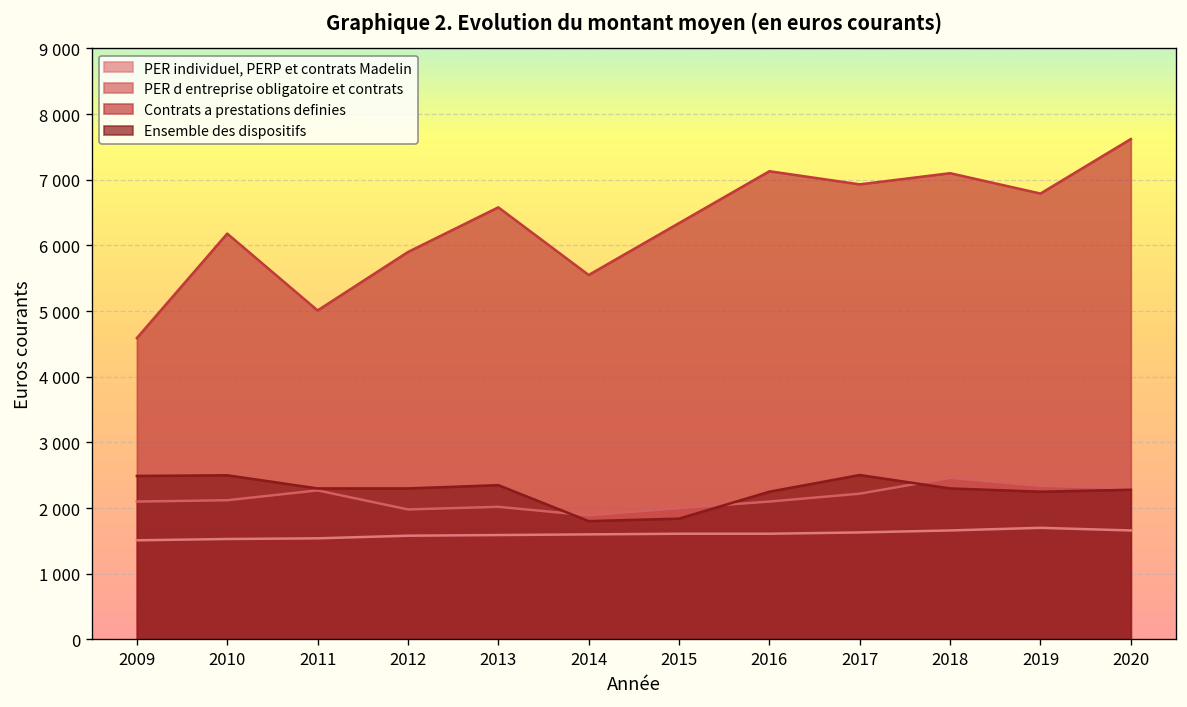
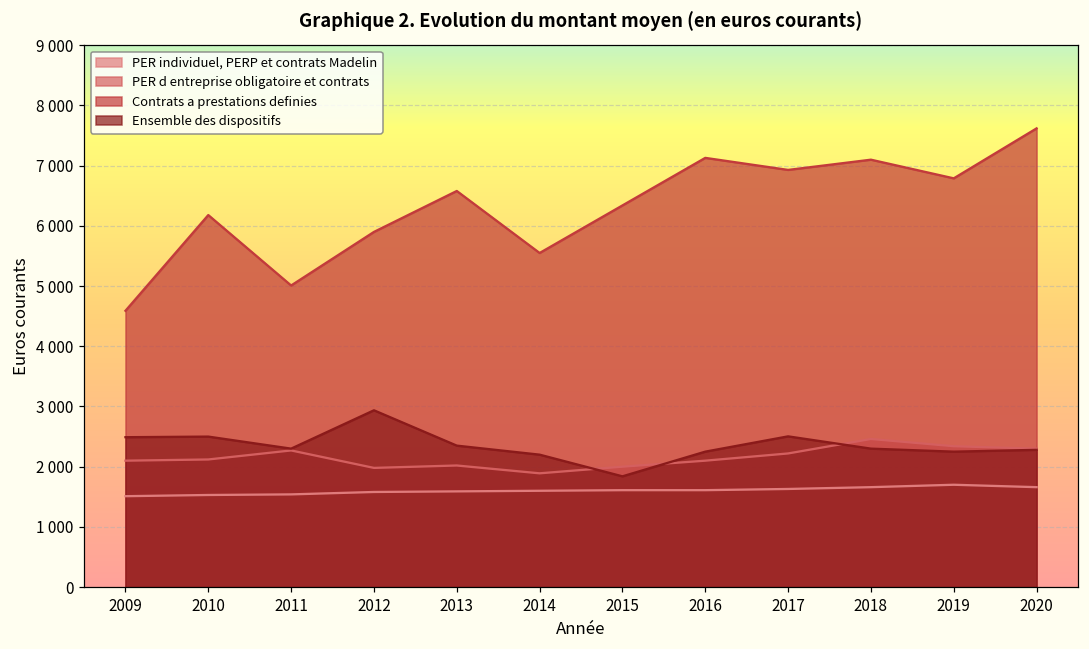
Ensemble des dispositifs, 2012: 2300 -> 2900
Ensemble des dispositifs, 2014: 1800 -> 2200
